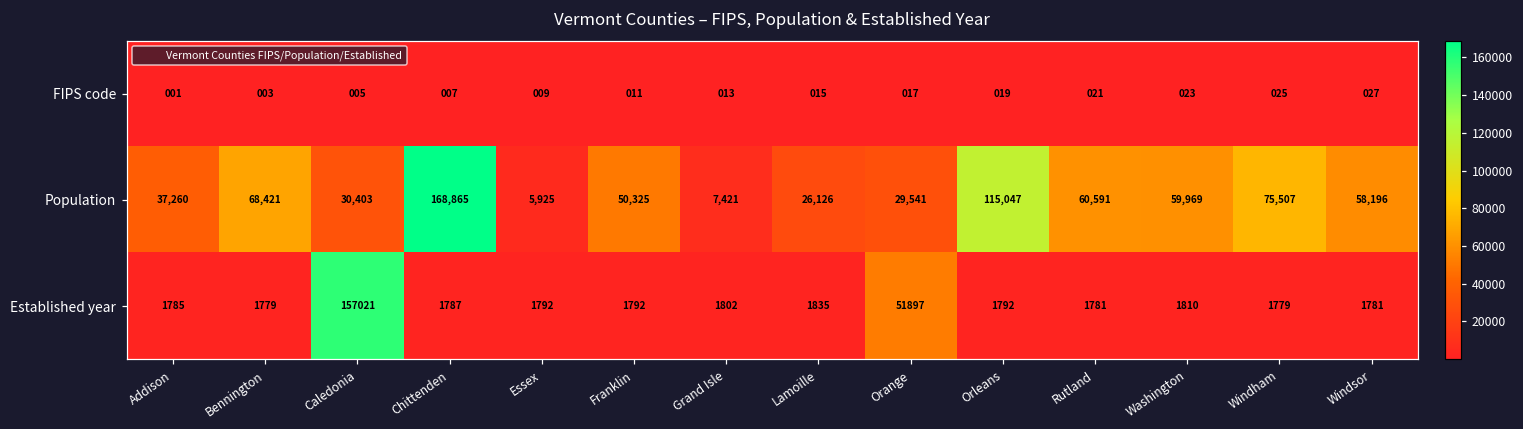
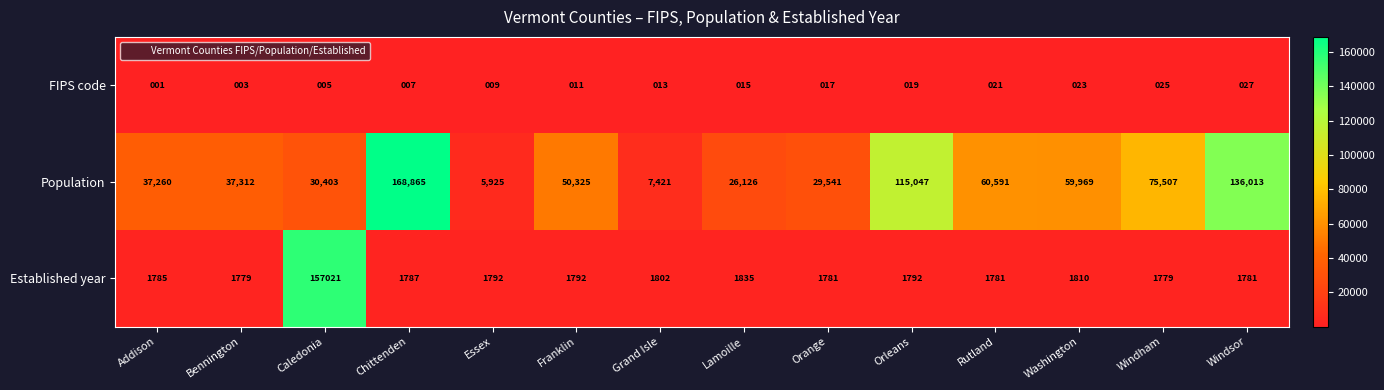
Population, Bennington: 68,421 -> 37,312
Population, Windsor: 58,196 -> 136,013
Established year, Orange: 51897 -> 1781
